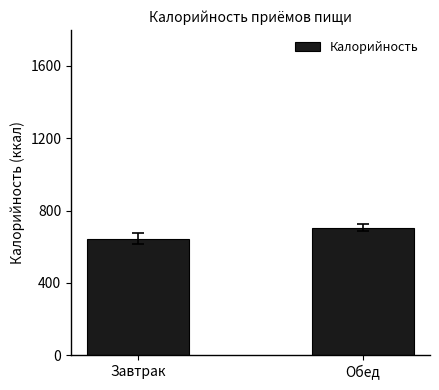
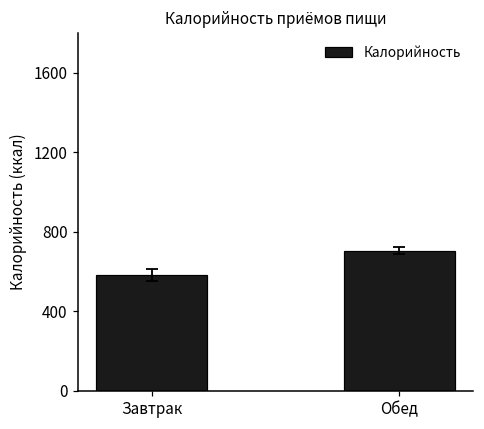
Калорийность, Завтрак: 640 -> 580
